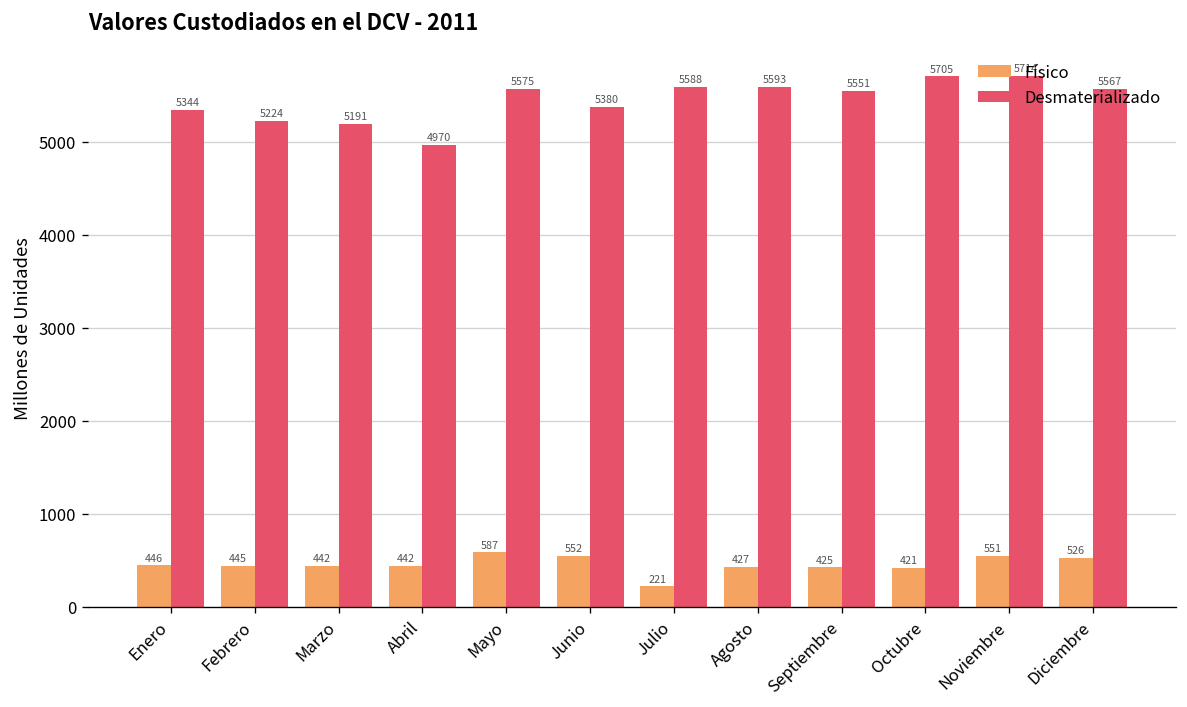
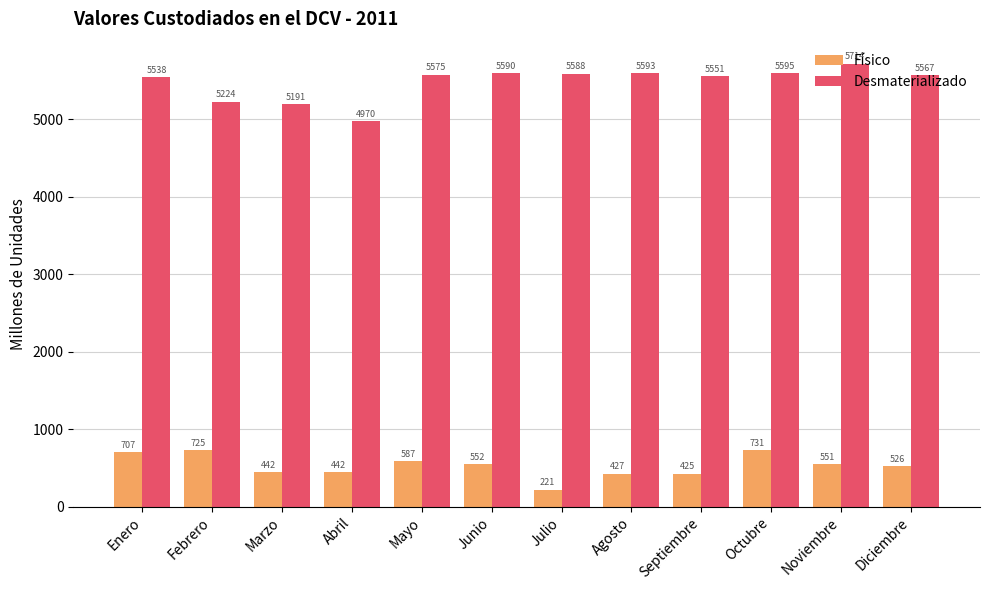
Físico, Enero: 446 -> 707
Desmaterializado, Enero: 5344 -> 5538
Físico, Febrero: 445 -> 725
Desmaterializado, Junio: 5380 -> 5590
Físico, Octubre: 421 -> 731
Desmaterializado, Octubre: 5705 -> 5595
